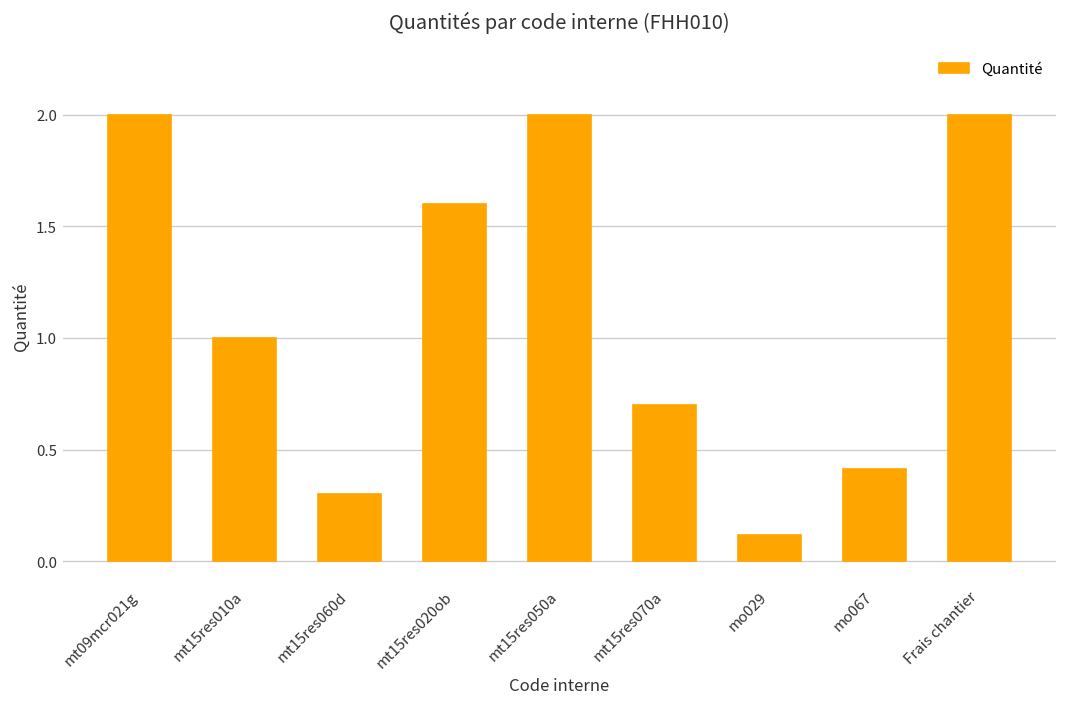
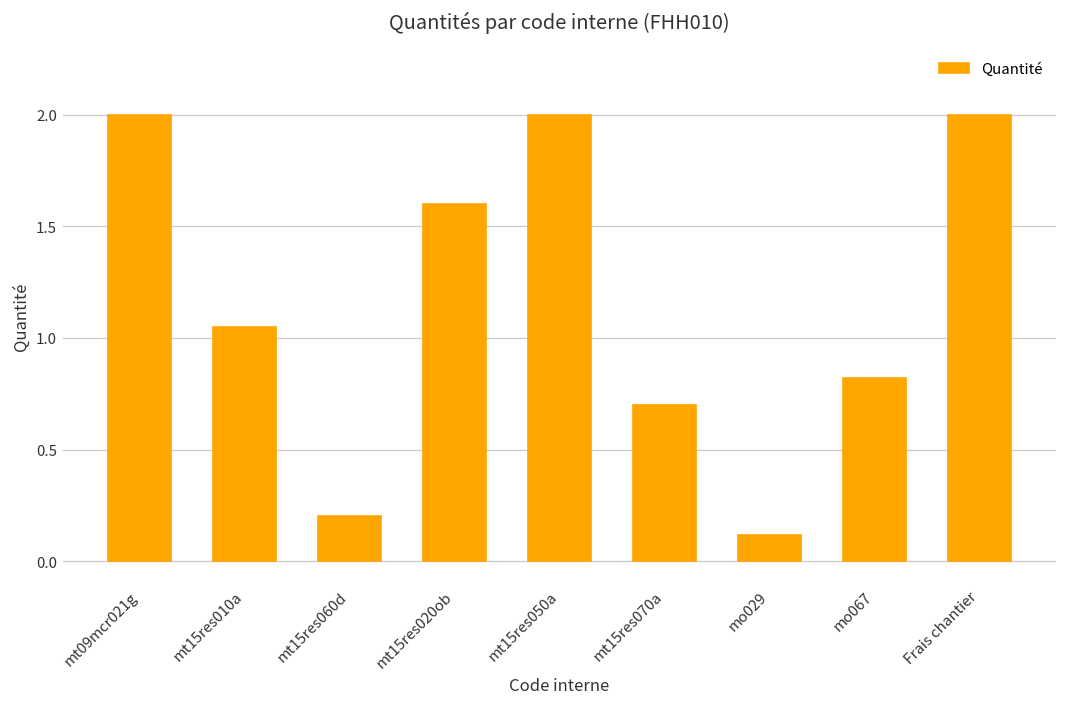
mt15res010a: 1.00 -> 1.05
mt15res060d: 0.3 -> 0.2
mo067: 0.41 -> 0.82
